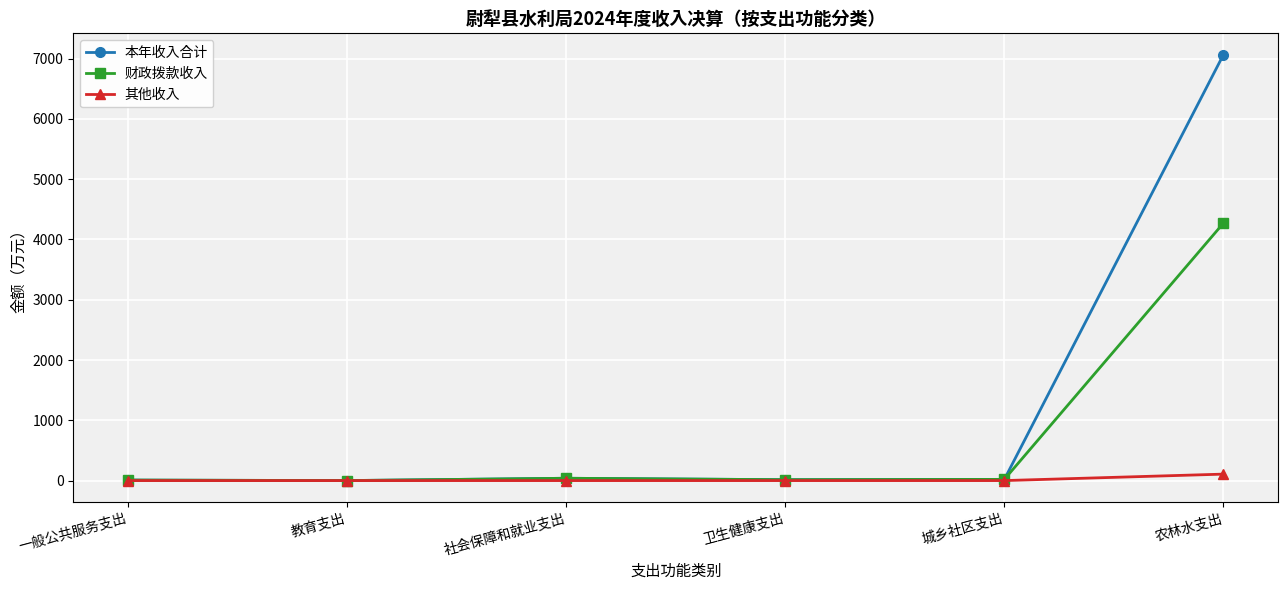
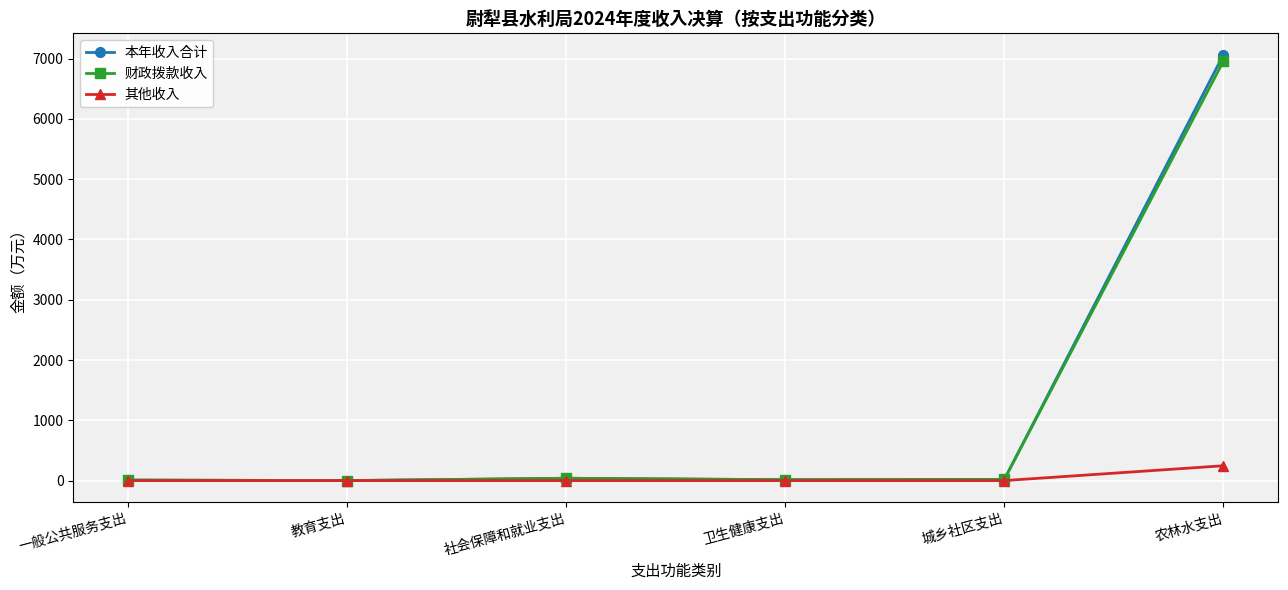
财政拨款收入, 农林水支出: 4300 -> 7000
其他收入, 农林水支出: 100 -> 200
